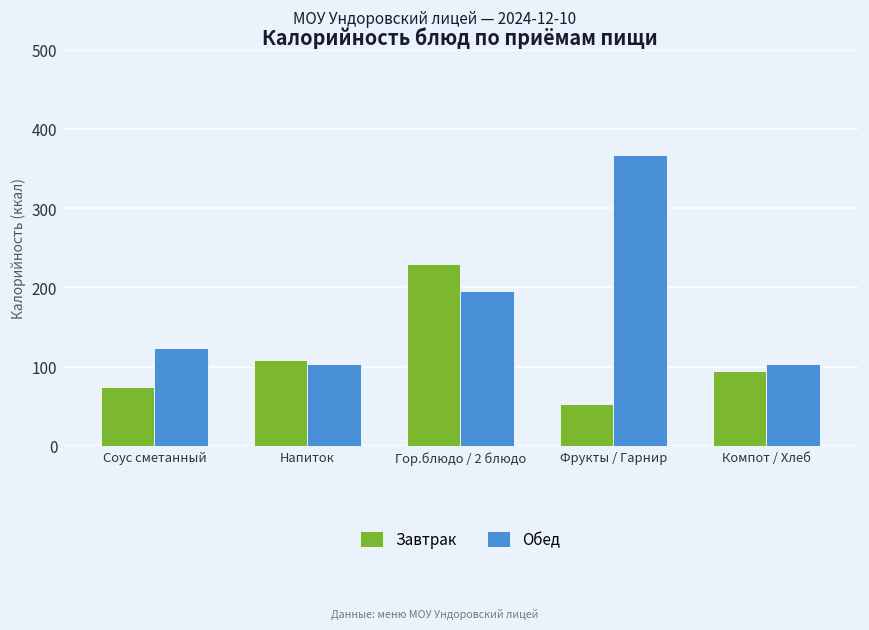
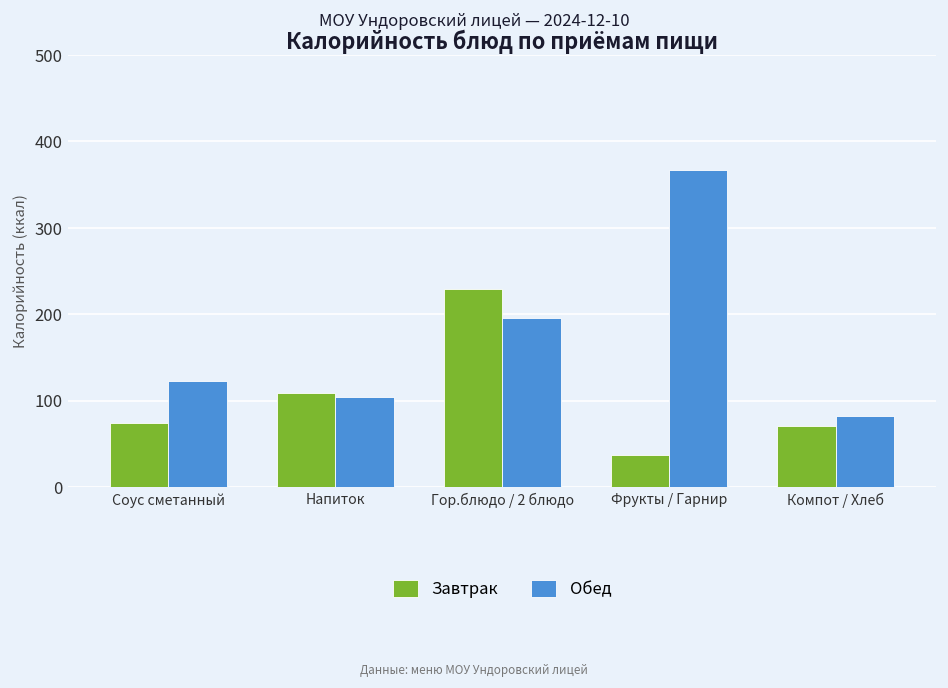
Завтрак, Фрукты / Гарнир: 50 -> 40
Завтрак, Компот / Хлеб: 90 -> 70
Обед, Компот / Хлеб: 100 -> 80
